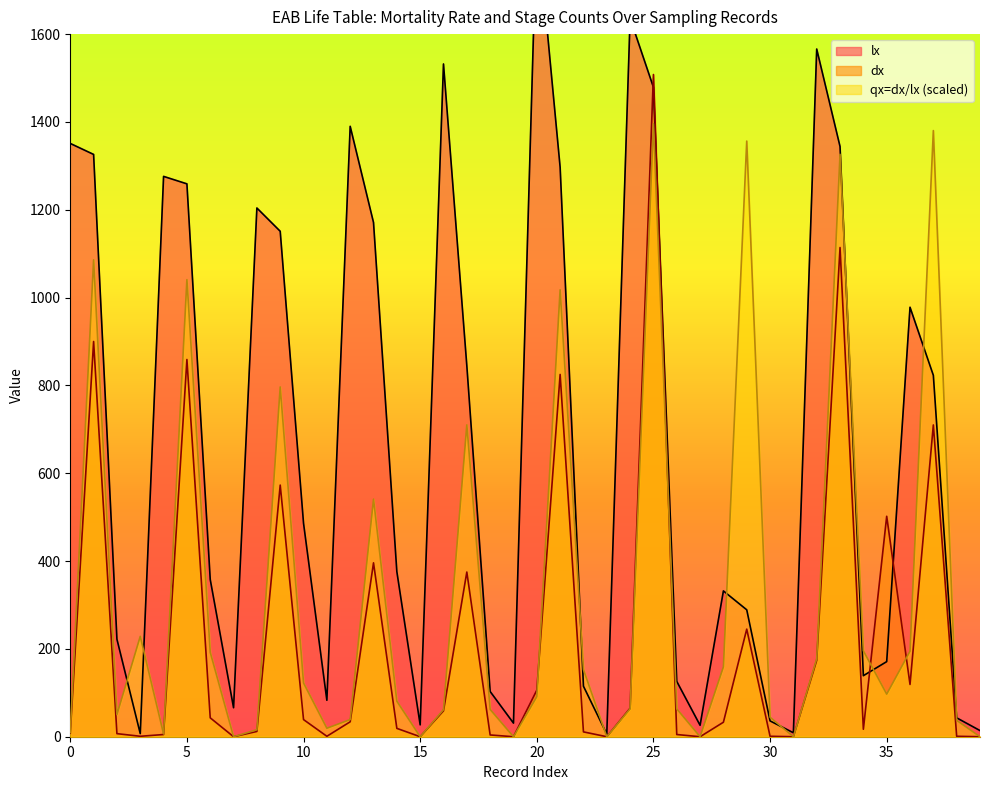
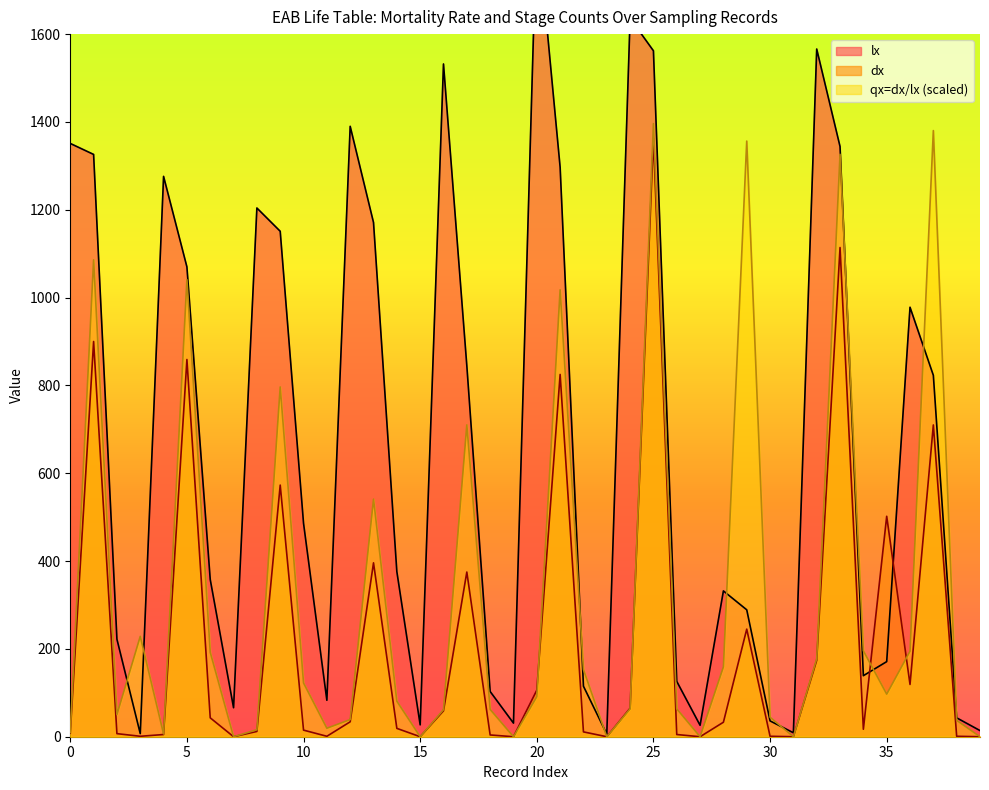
lx, 5: 1260 -> 1070
dx, 10: 40 -> 20
lx, 25: 1480 -> 1560
dx, 25: 1510 -> 1360
